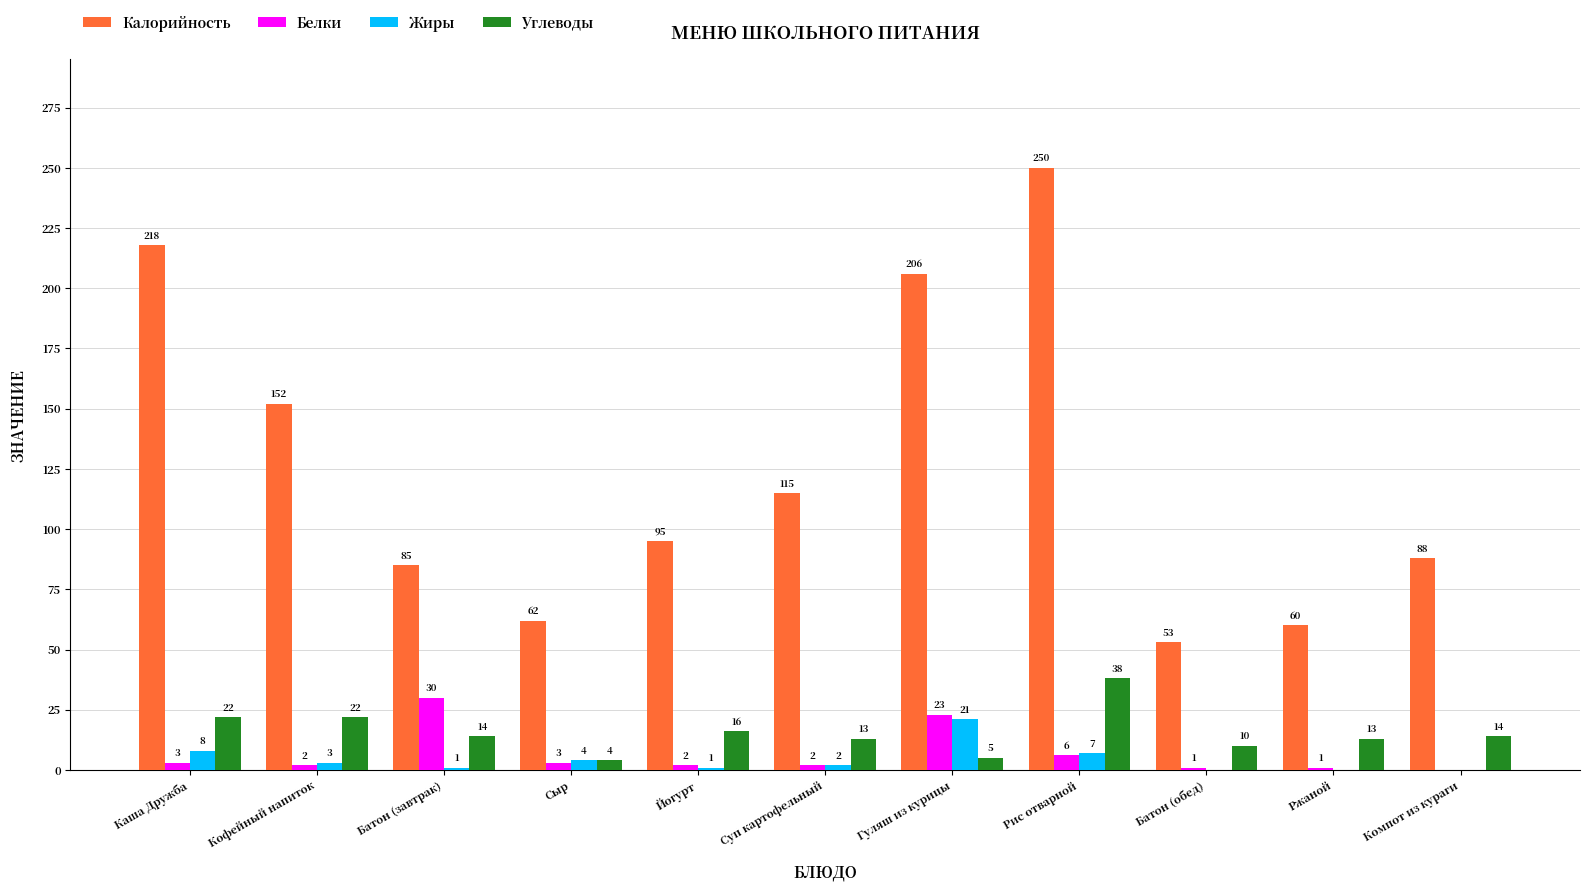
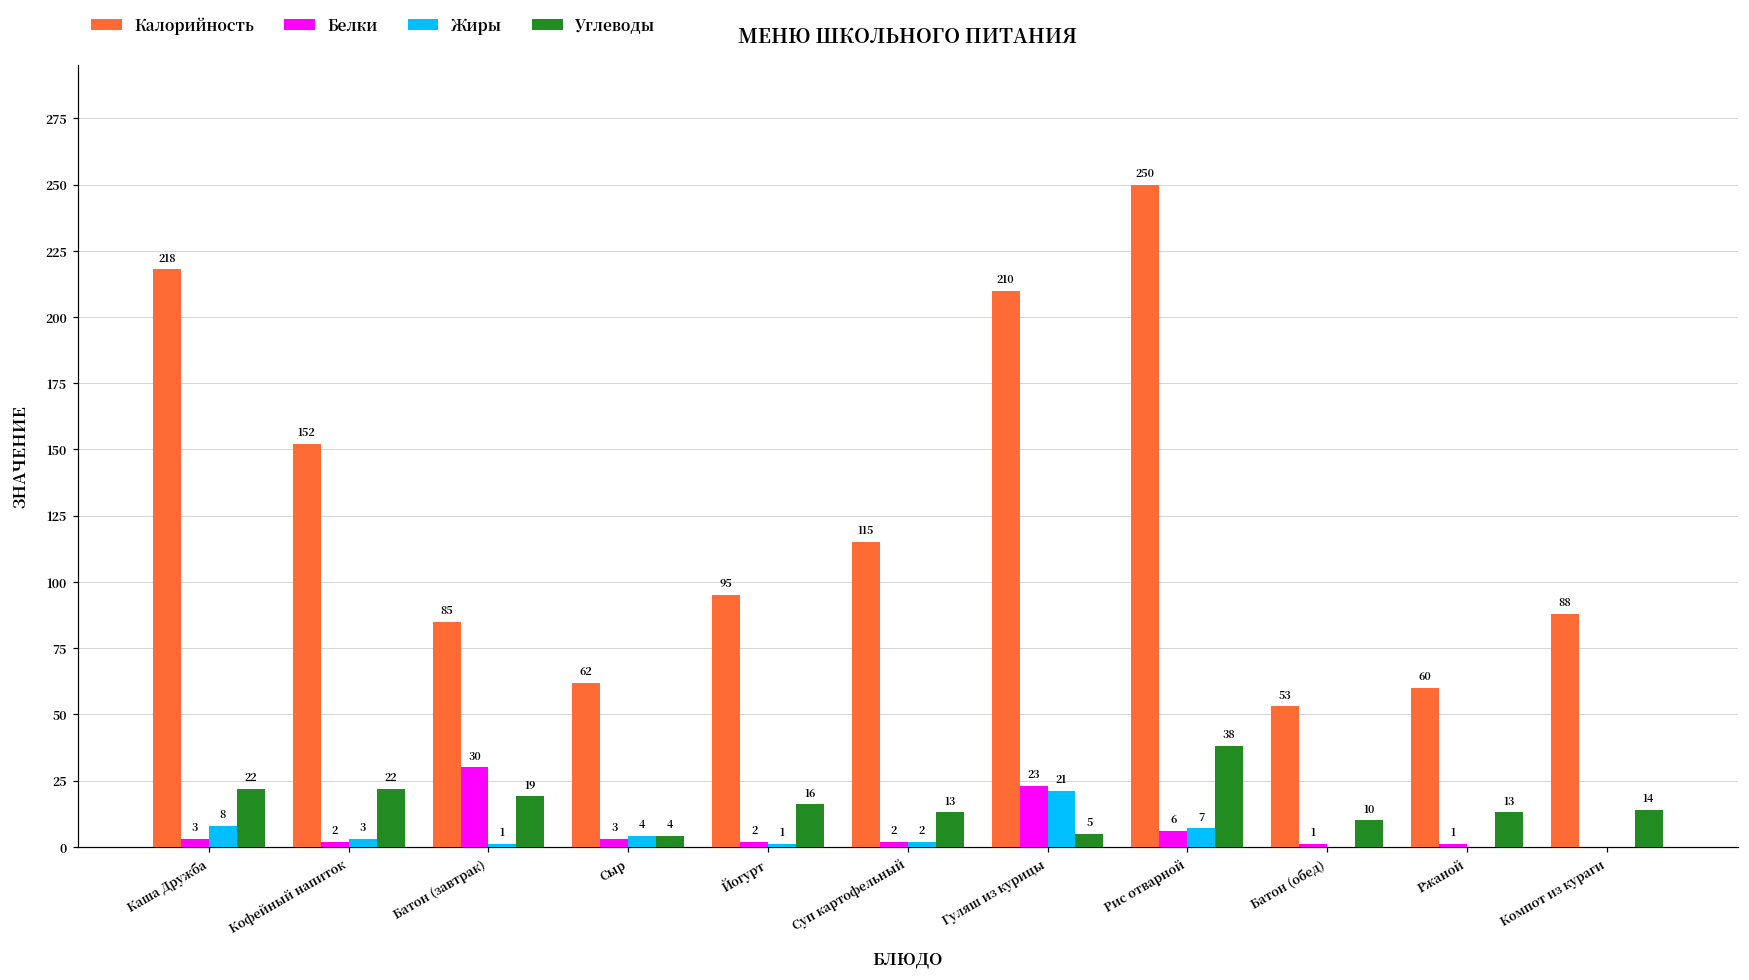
Углеводы, Батон (завтрак): 14 -> 19
Калорийность, Гуляш из курицы: 206 -> 210
